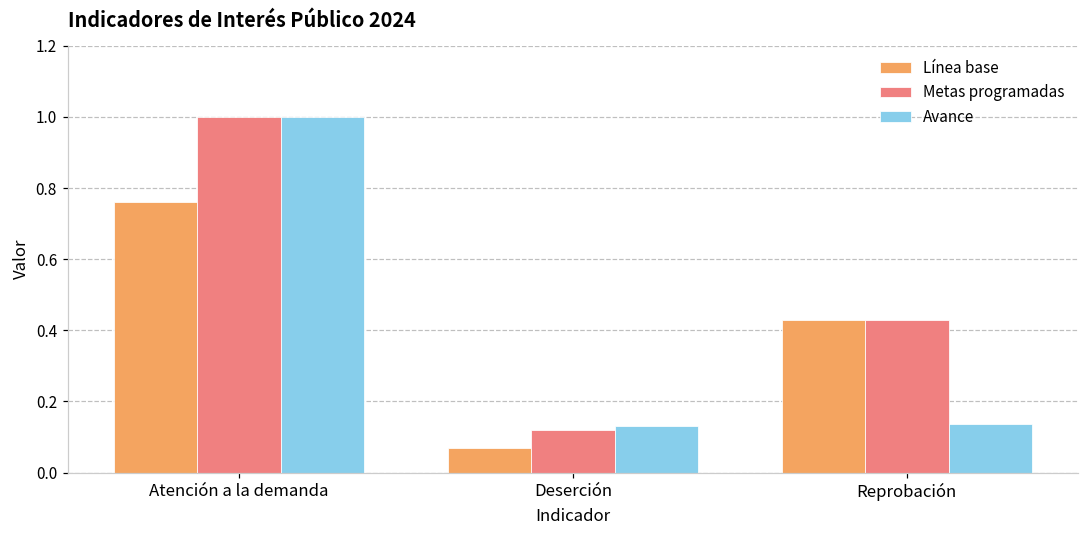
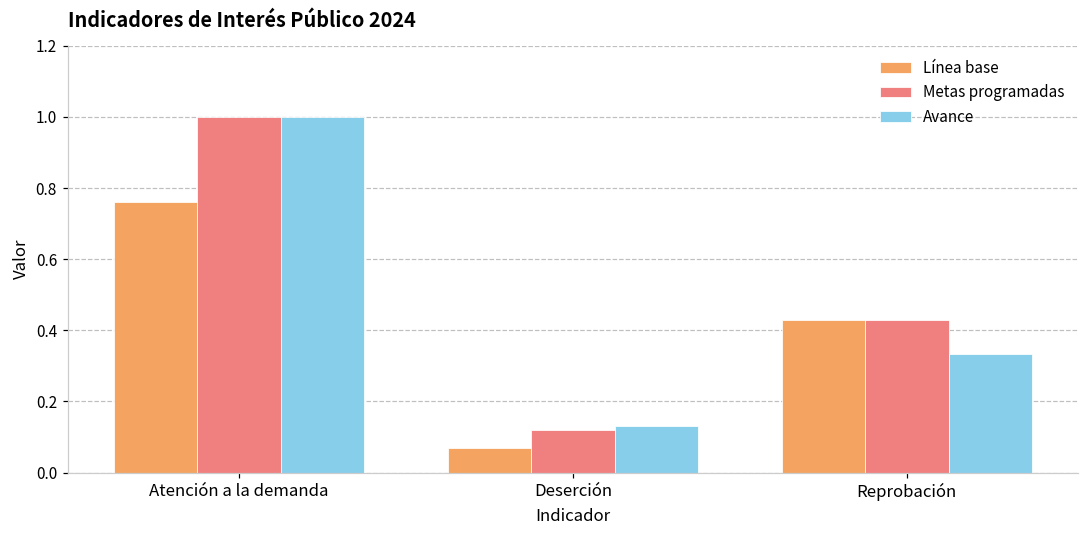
Avance, Reprobación: 0.14 -> 0.33
